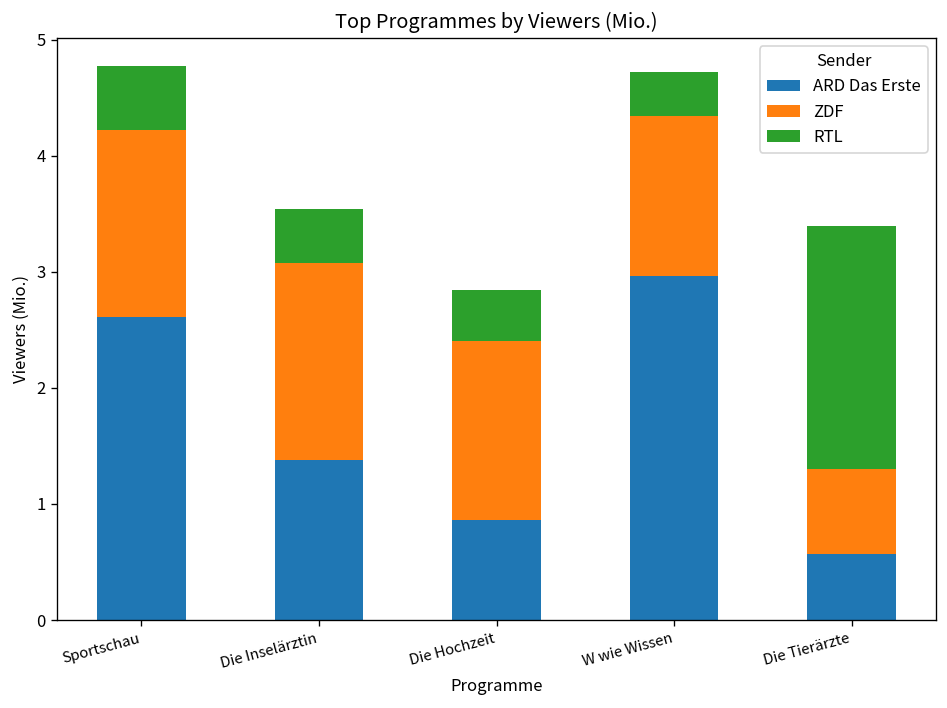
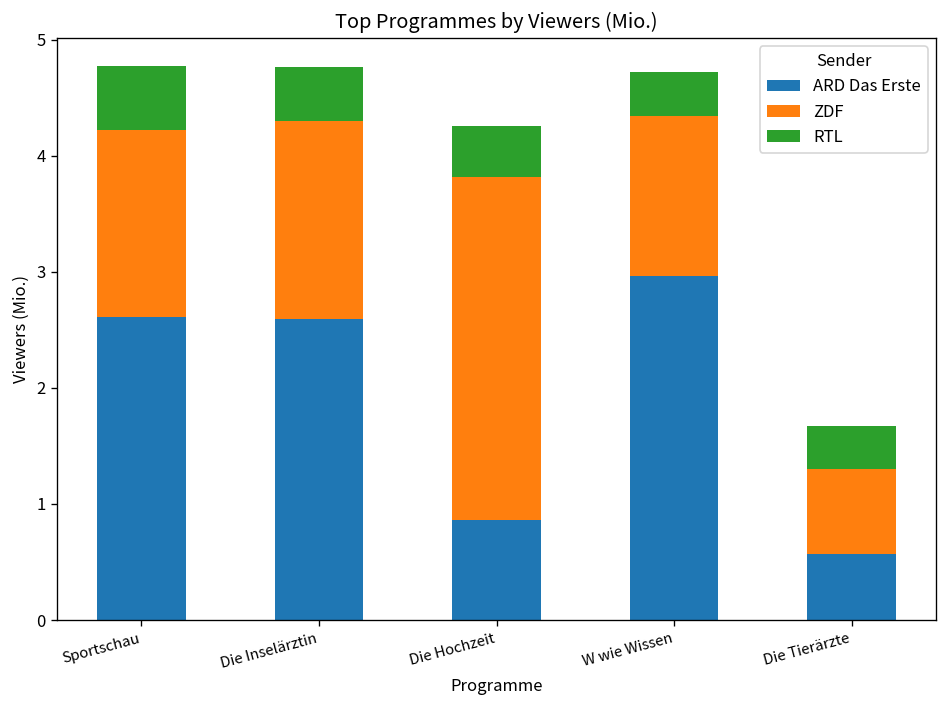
ARD Das Erste, Die Inselärztin: 1.4 -> 2.6
ZDF, Die Hochzeit: 1.5 -> 3.0
RTL, Die Tierärzte: 2.1 -> 0.4
